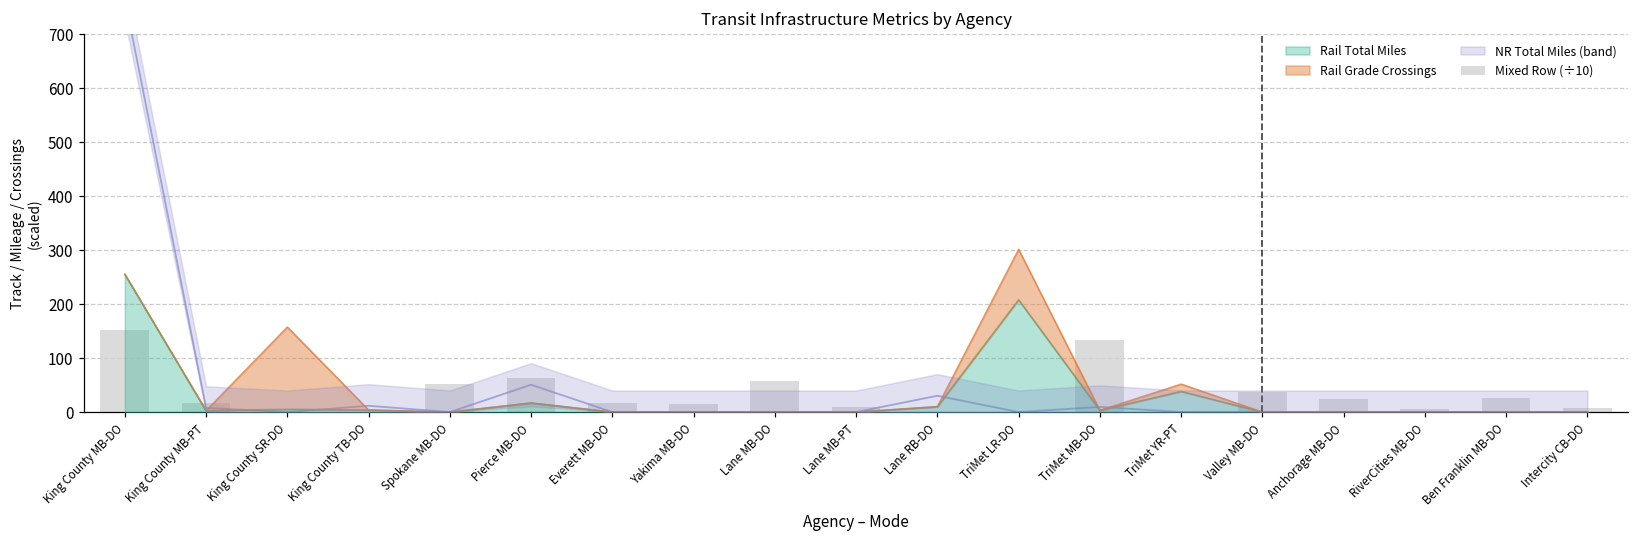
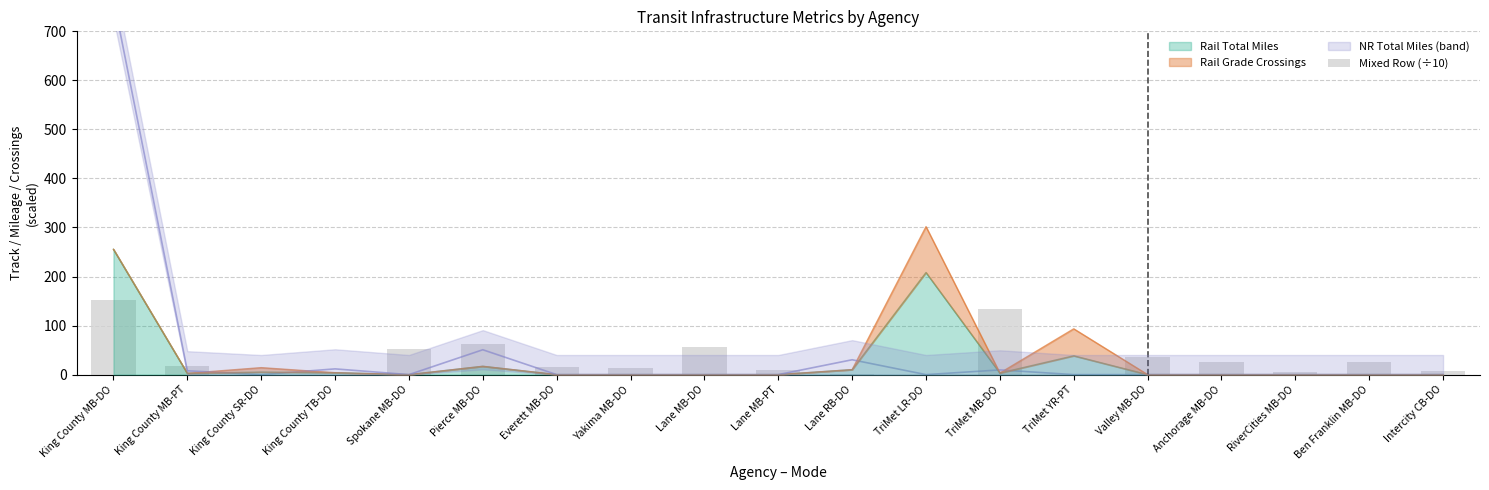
Rail Grade Crossings, King County SR-DO: 150 -> 10
Rail Grade Crossings, TriMet YR-PT: 10 -> 60
